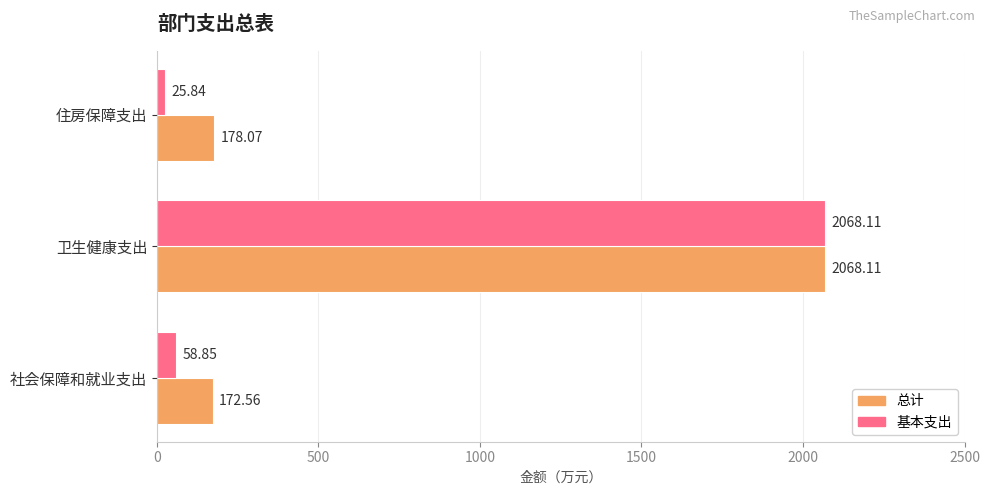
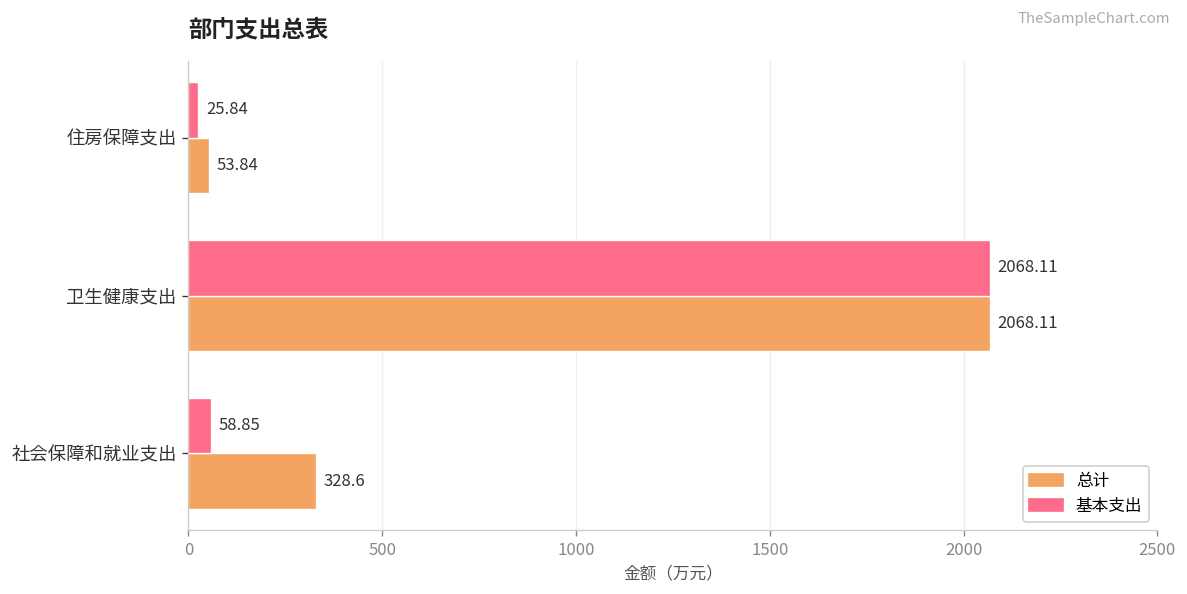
总计, 住房保障支出: 178.07 -> 53.84
总计, 社会保障和就业支出: 172.56 -> 328.6
